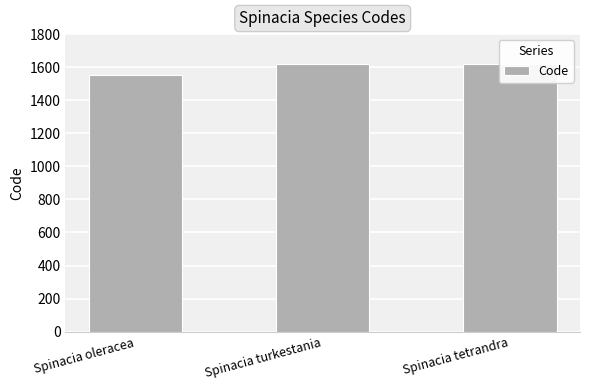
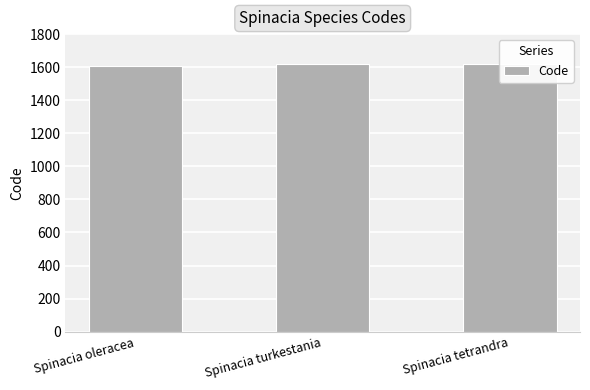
Spinacia oleracea: 1550 -> 1610
